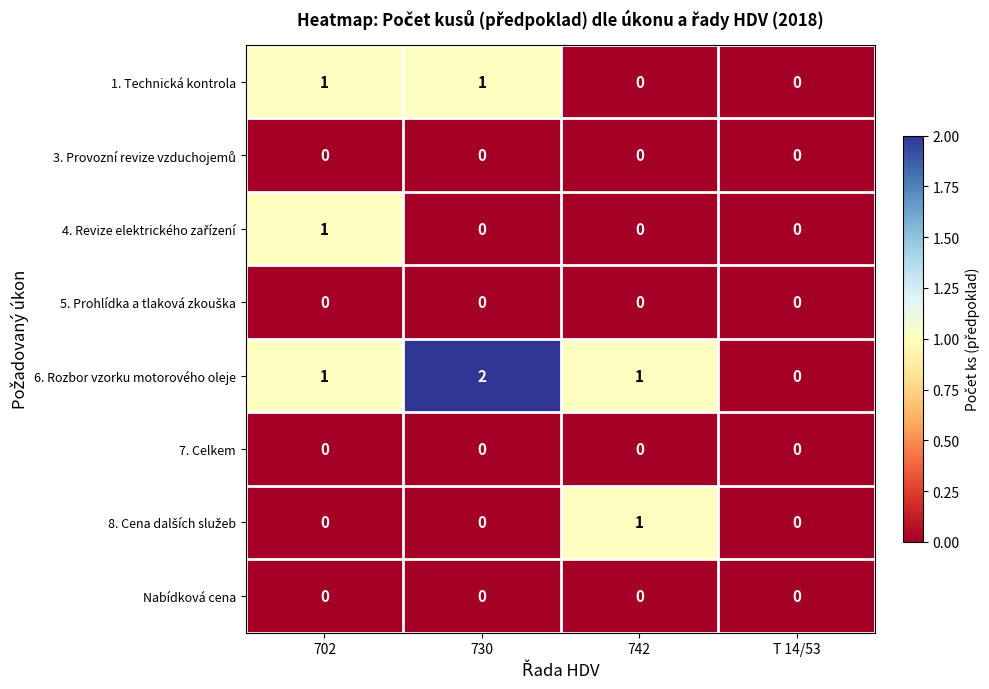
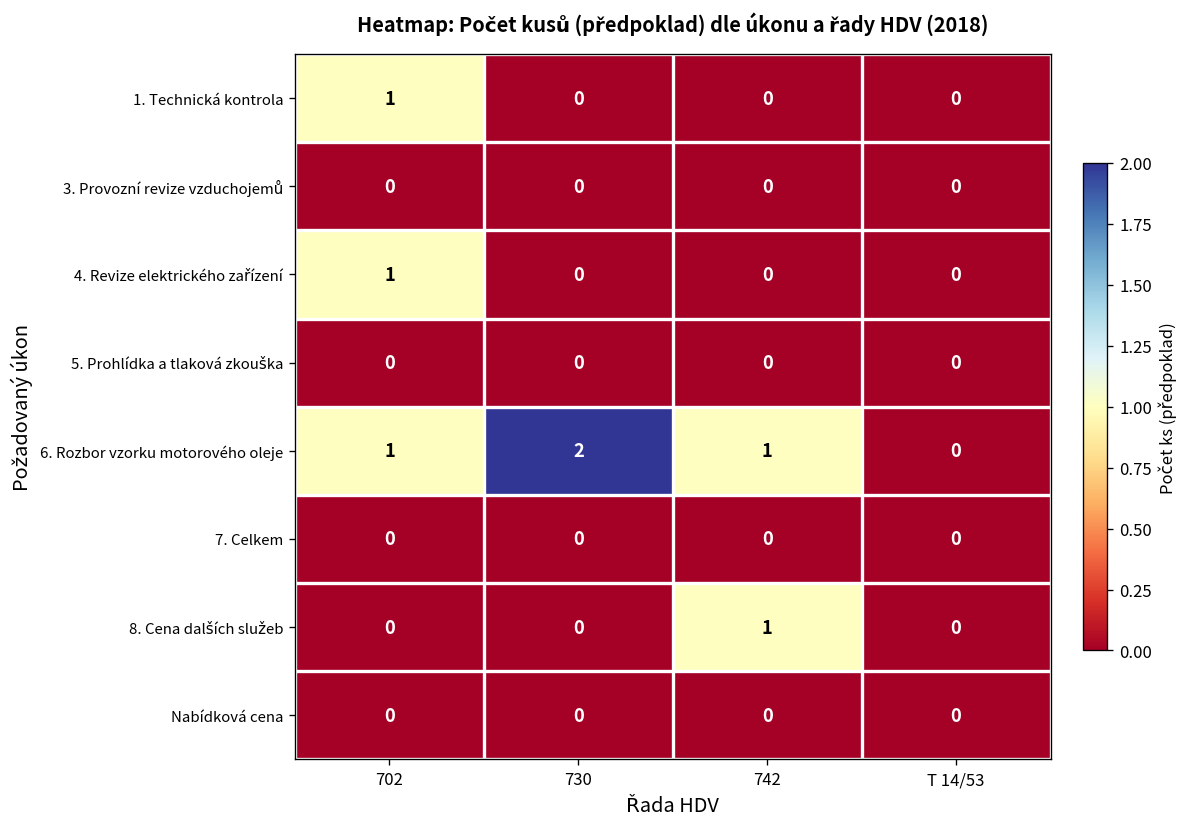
1. Technická kontrola, 730: 1 -> 0
